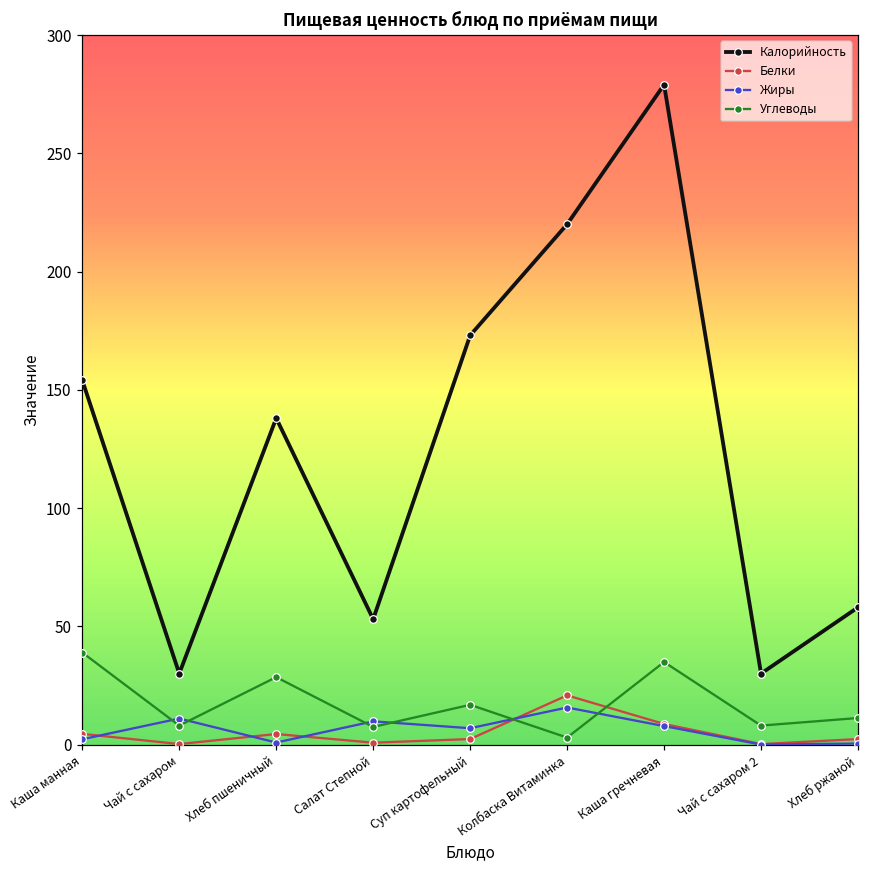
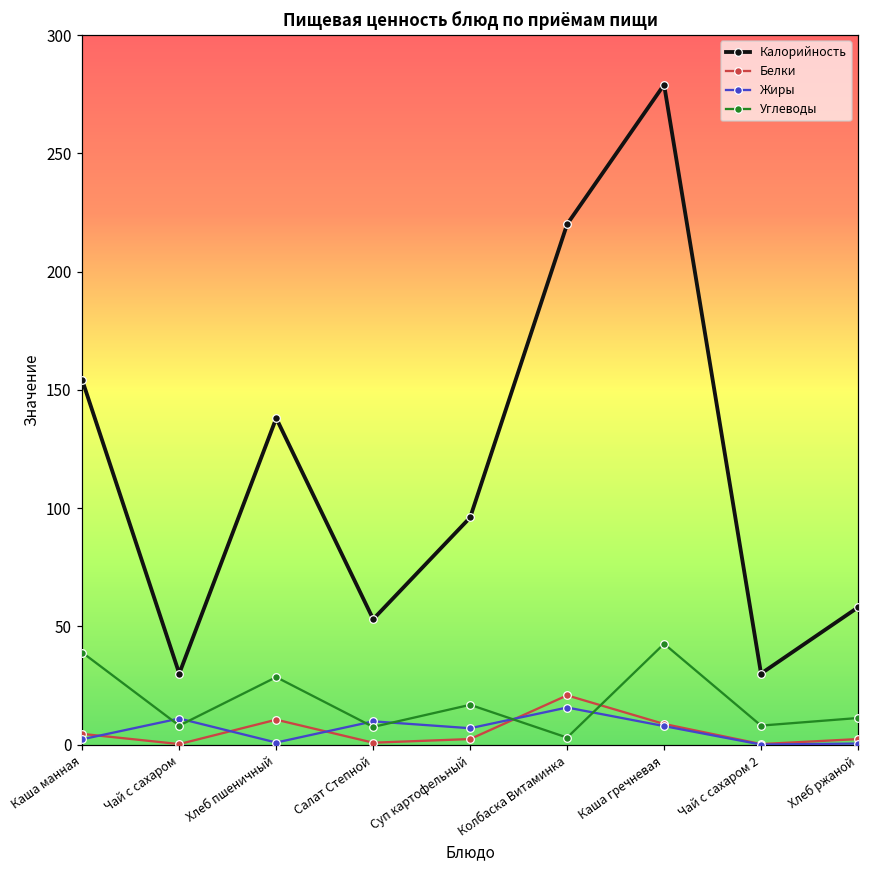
Белки, Хлеб пшеничный: 4 -> 11
Калорийность, Суп картофельный: 173 -> 96
Углеводы, Каша гречневая: 35 -> 43
